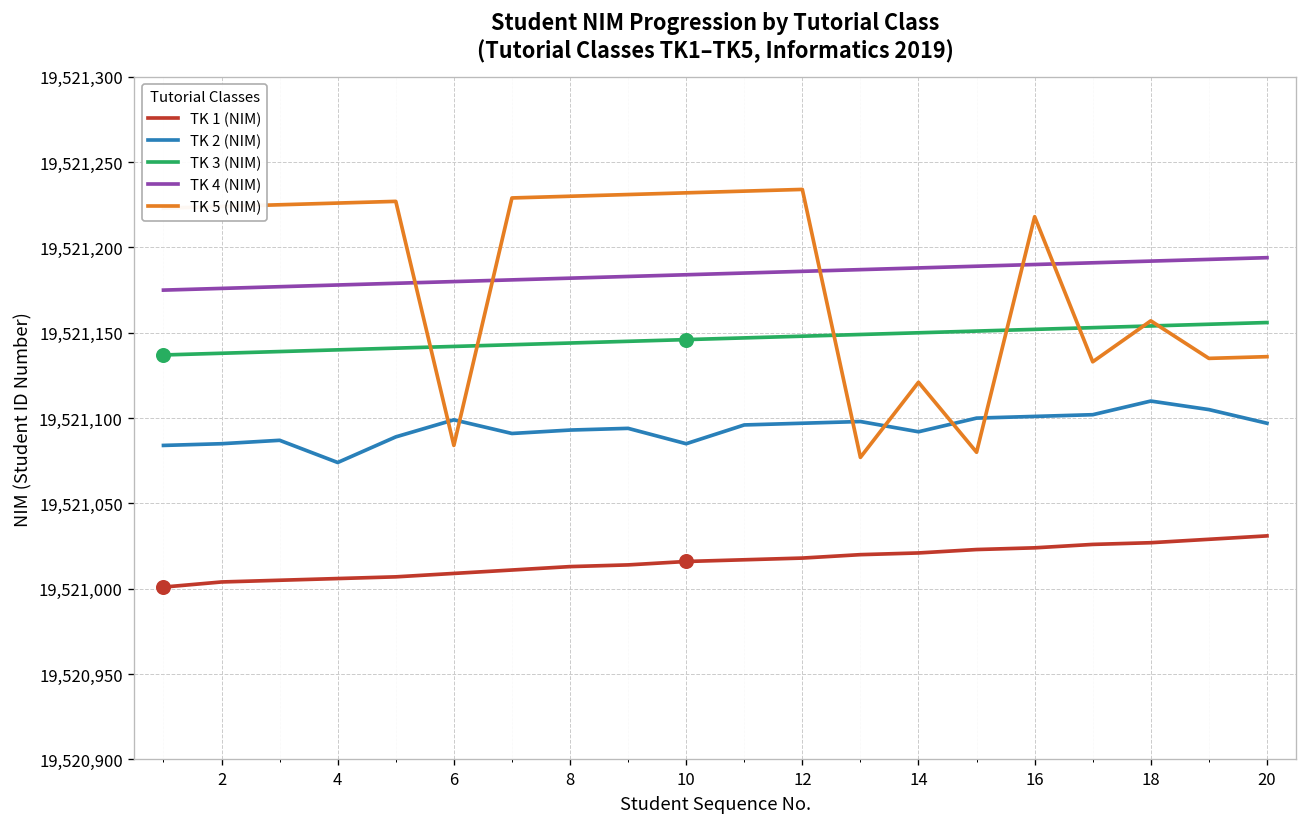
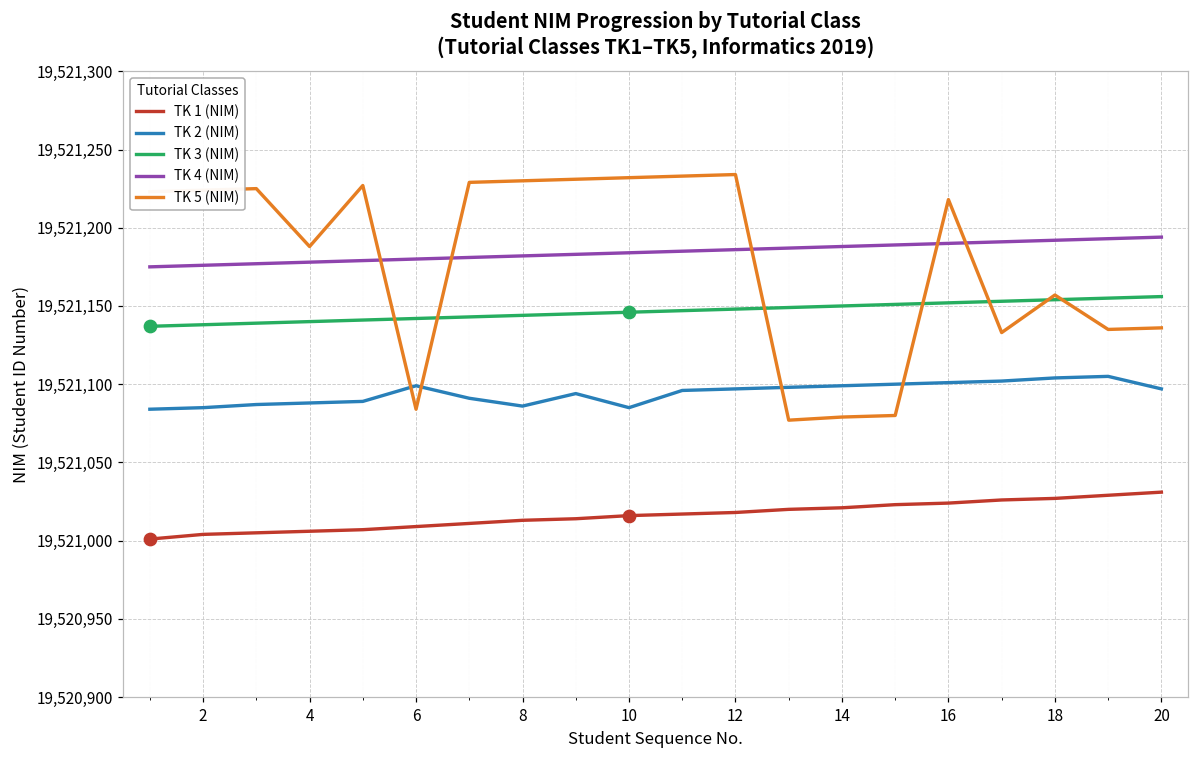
TK 2 (NIM), 4: 19,521,074 -> 19,521,088
TK 5 (NIM), 4: 19,521,226 -> 19,521,188
TK 2 (NIM), 8: 19,521,093 -> 19,521,086
TK 2 (NIM), 14: 19,521,092 -> 19,521,099
TK 5 (NIM), 14: 19,521,121 -> 19,521,079
TK 2 (NIM), 18: 19,521,110 -> 19,521,104
